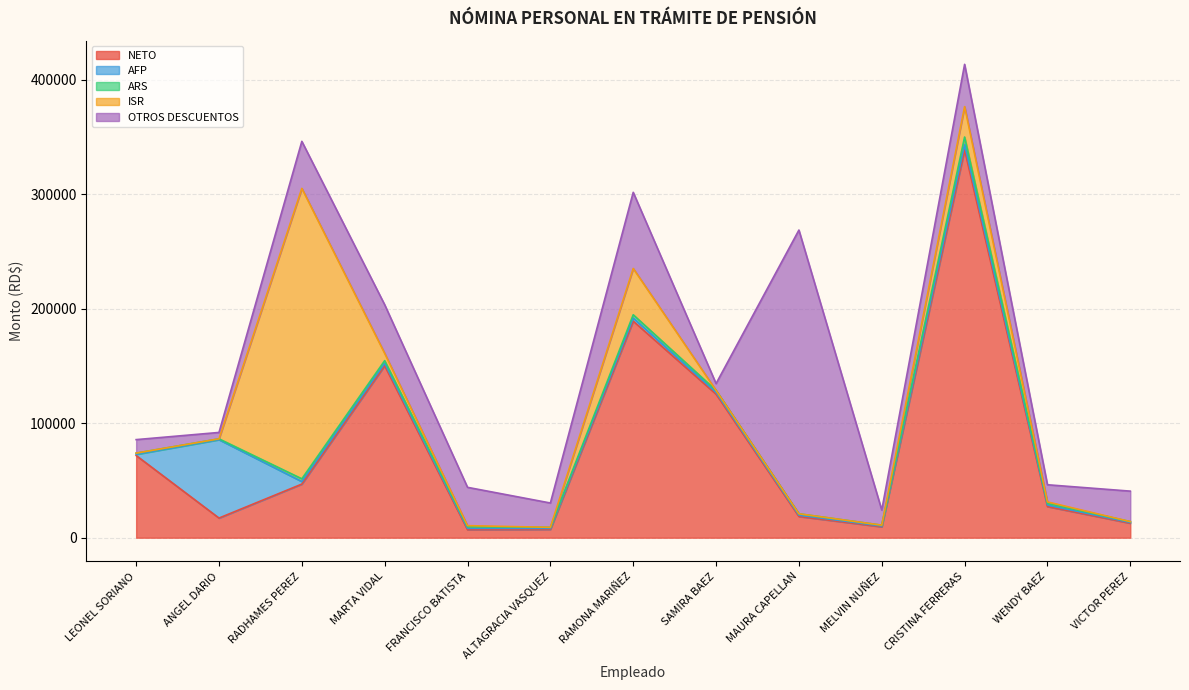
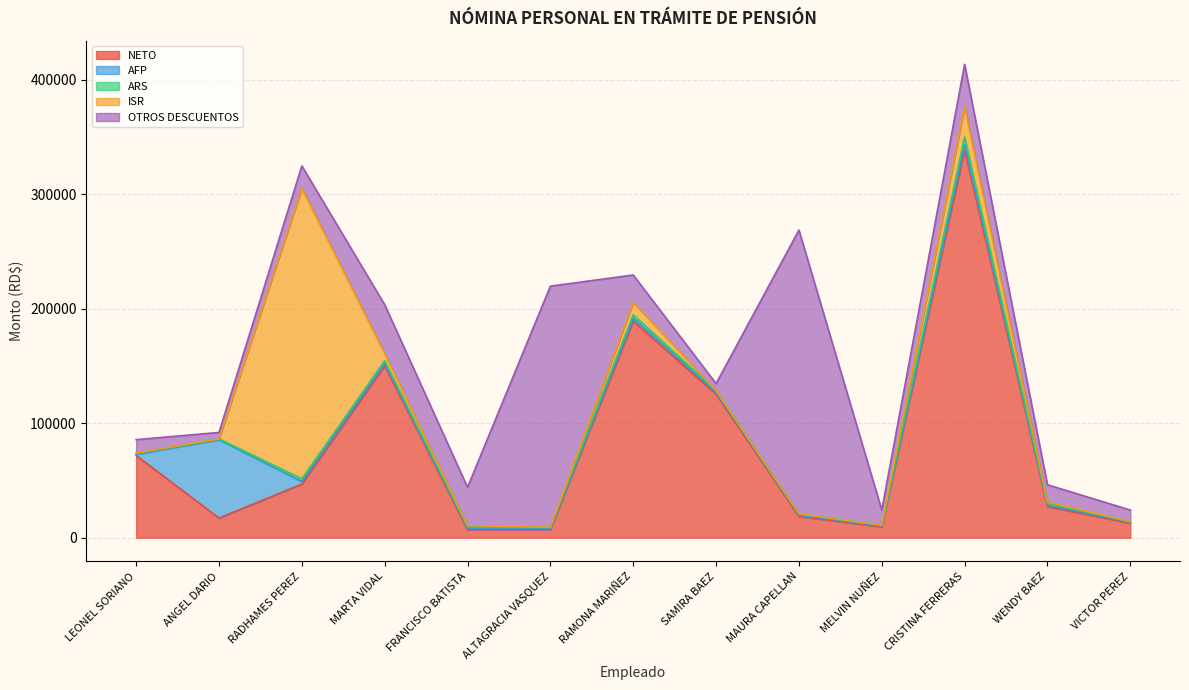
OTROS DESCUENTOS, RADHAMES PEREZ: 41000 -> 20000
OTROS DESCUENTOS, ALTAGRACIA VASQUEZ: 21000 -> 211000
ISR, RAMONA MARIÑEZ: 40000 -> 11000
OTROS DESCUENTOS, RAMONA MARIÑEZ: 67000 -> 24000
OTROS DESCUENTOS, VICTOR PEREZ: 27000 -> 10000
